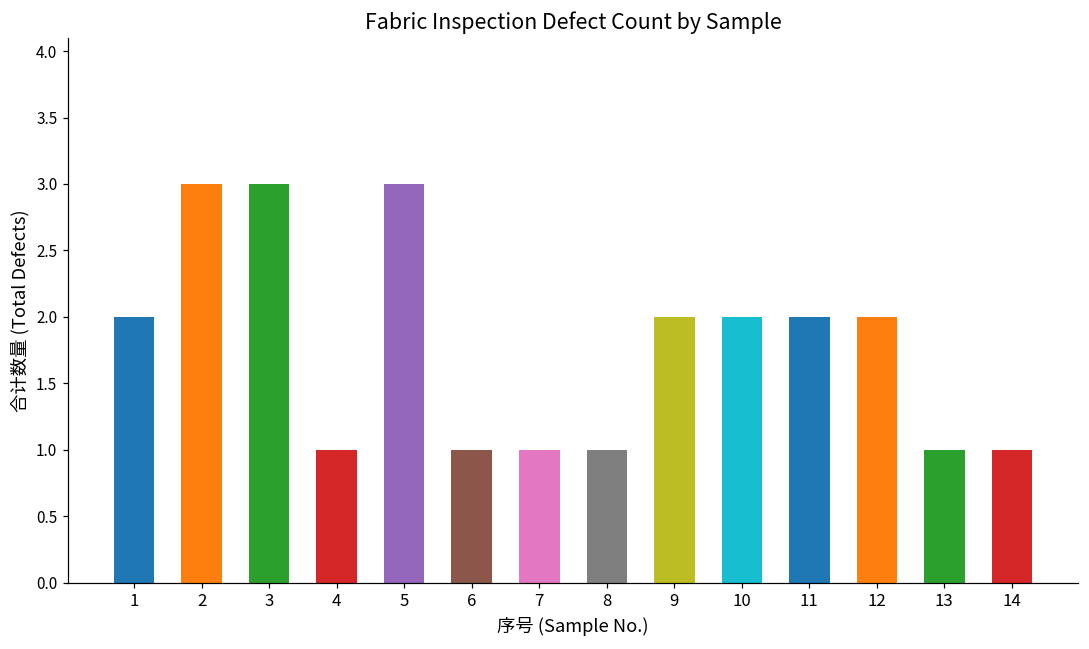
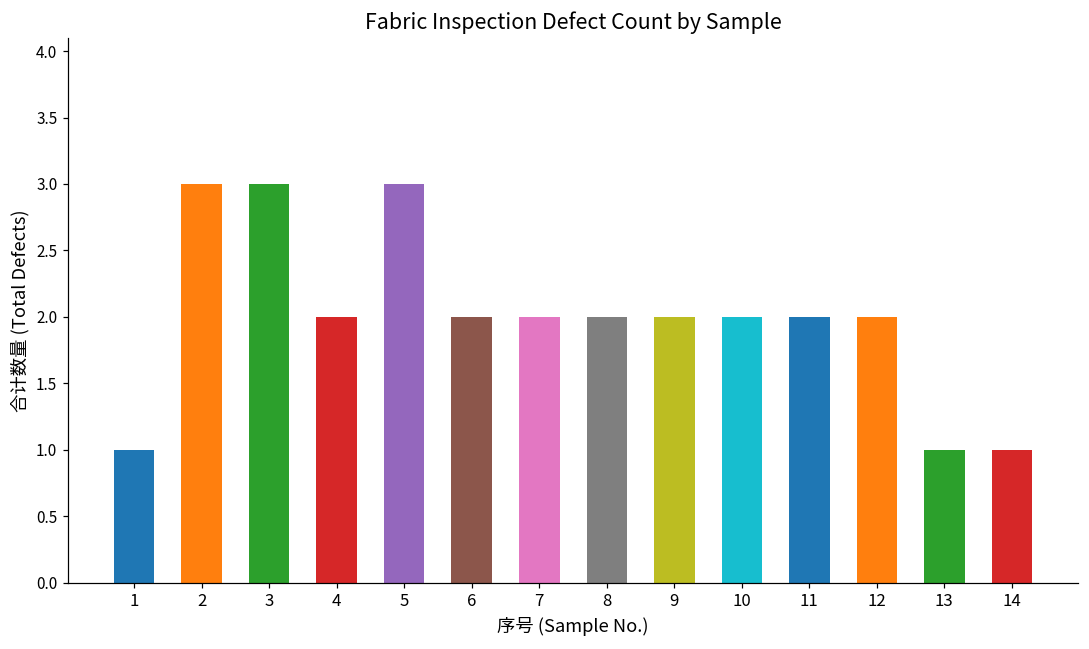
1: 2 -> 1
4: 1 -> 2
6: 1 -> 2
7: 1 -> 2
8: 1 -> 2
